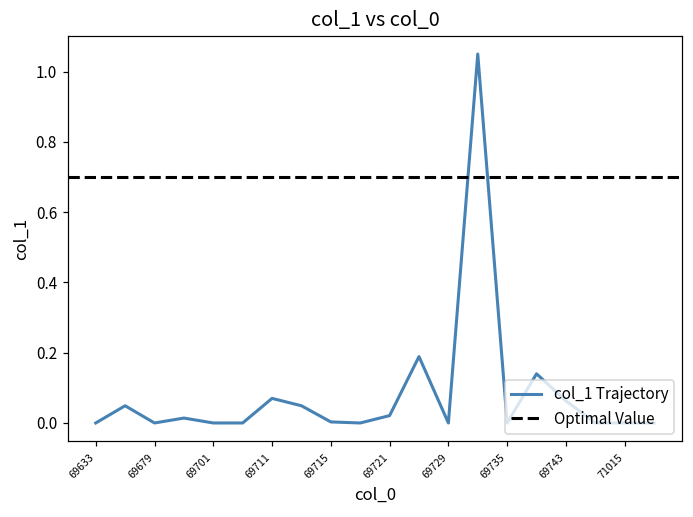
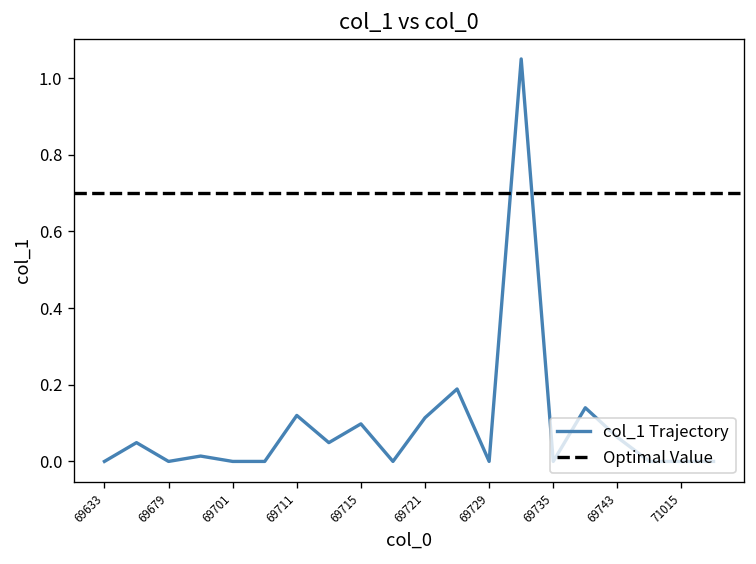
69711: 0.07 -> 0.12
69715: 0.00 -> 0.10
69721: 0.02 -> 0.11
